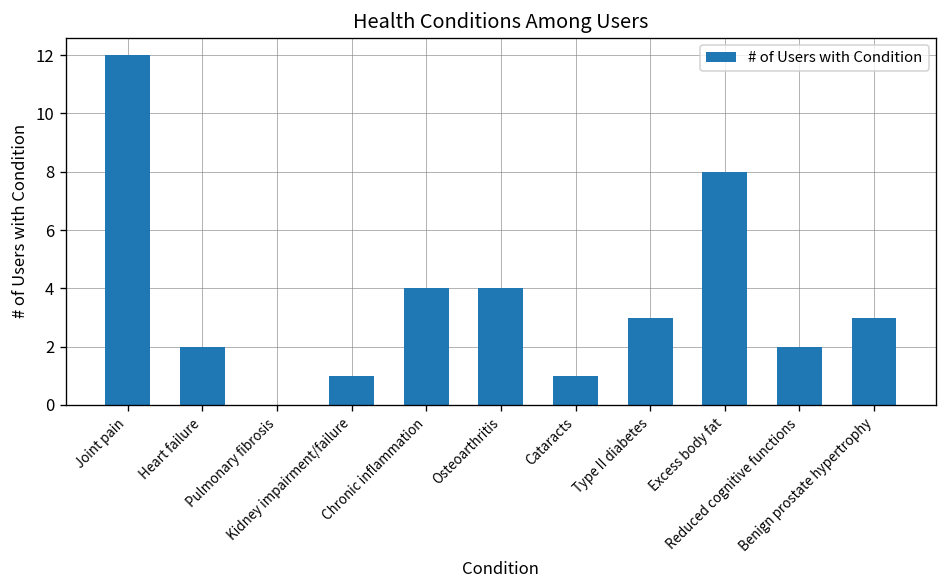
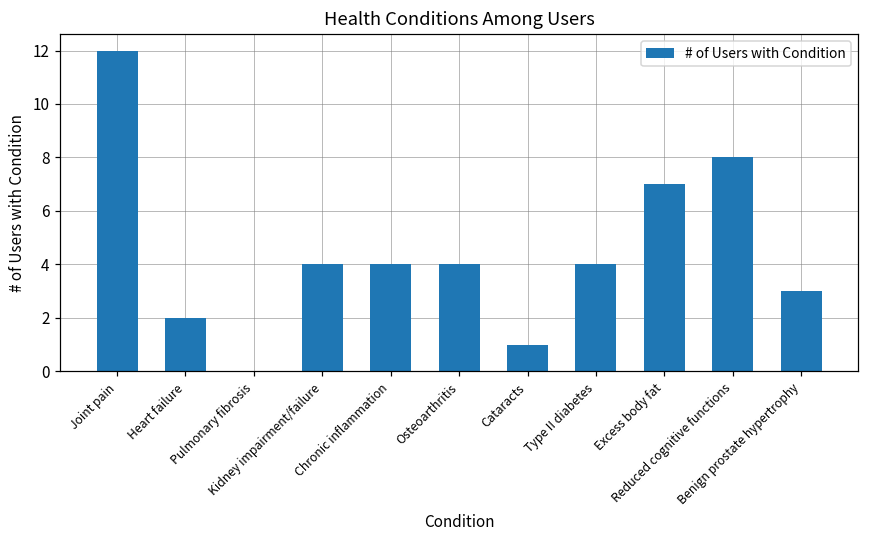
Kidney impairment/failure: 1 -> 4
Type II diabetes: 3 -> 4
Excess body fat: 8 -> 7
Reduced cognitive functions: 2 -> 8
